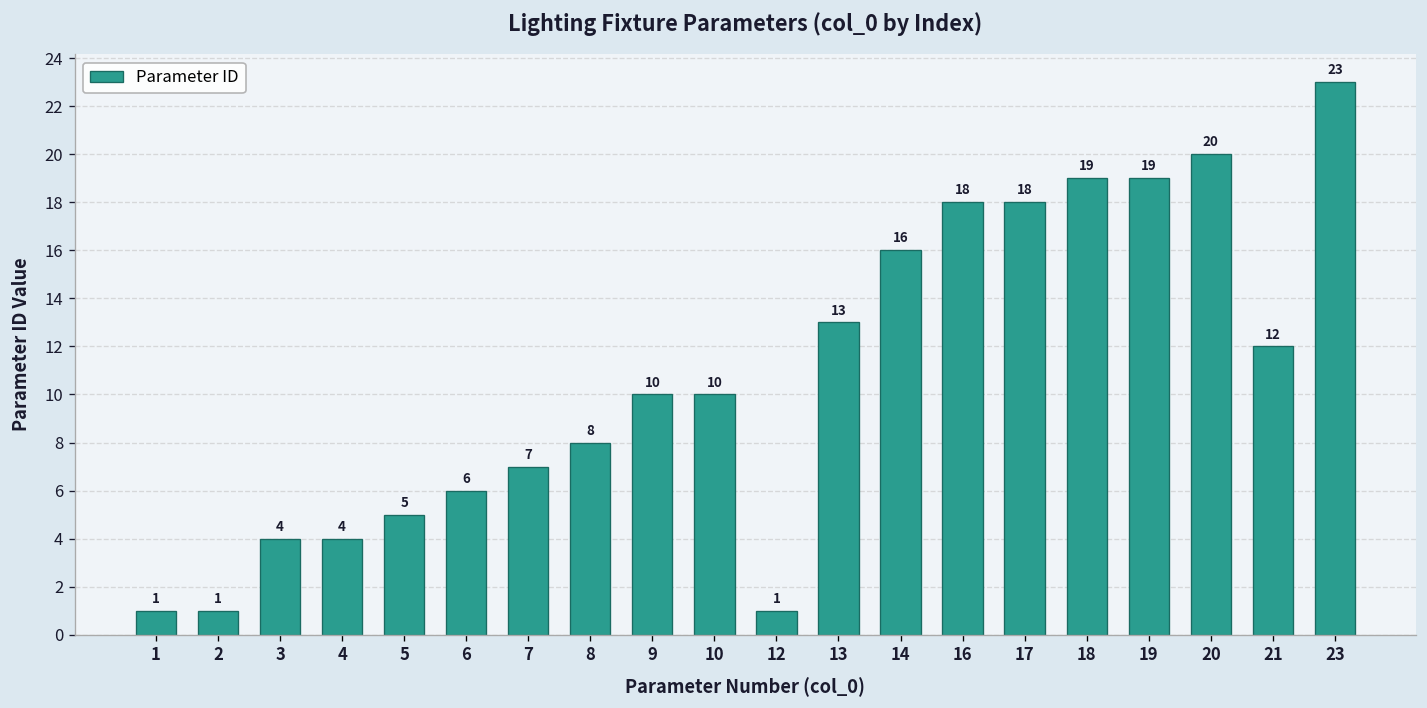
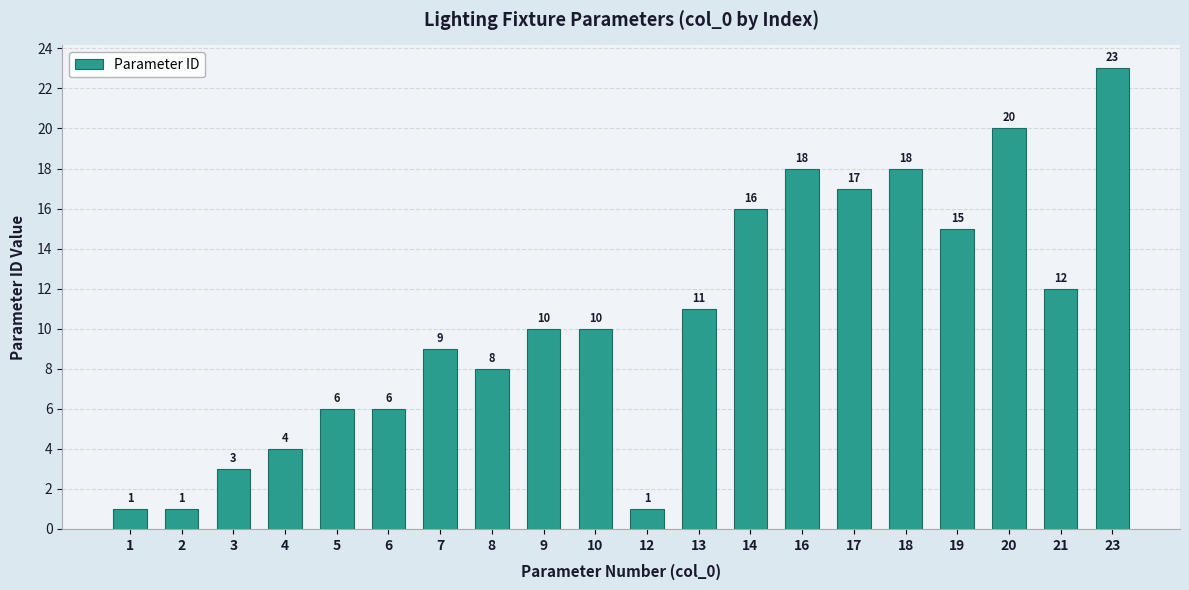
3: 4 -> 3
5: 5 -> 6
7: 7 -> 9
13: 13 -> 11
17: 18 -> 17
18: 19 -> 18
19: 19 -> 15
